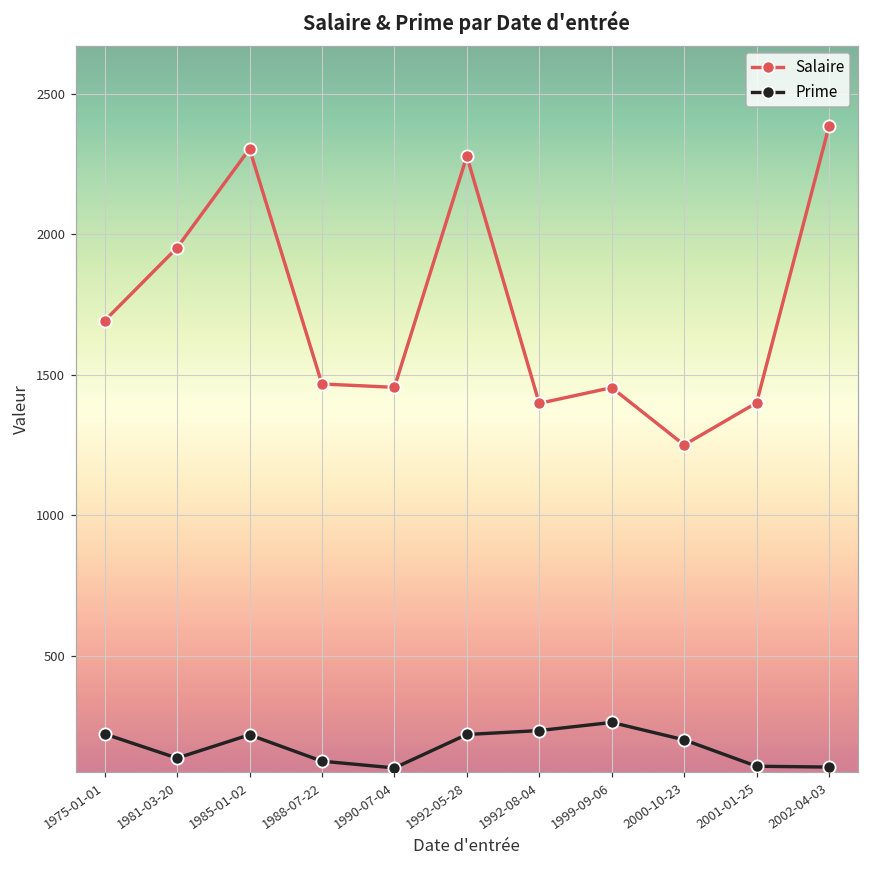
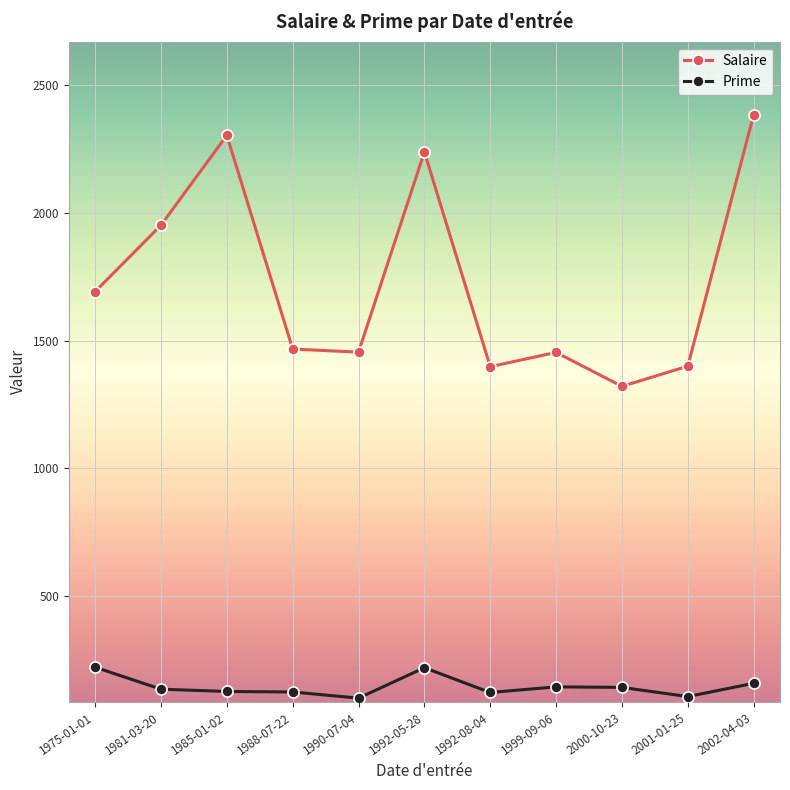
Prime, 1985-01-02: 220 -> 130
Salaire, 1992-05-28: 2280 -> 2240
Prime, 1992-08-04: 230 -> 120
Prime, 1999-09-06: 260 -> 140
Salaire, 2000-10-23: 1250 -> 1320
Prime, 2000-10-23: 200 -> 140
Prime, 2002-04-03: 100 -> 160
